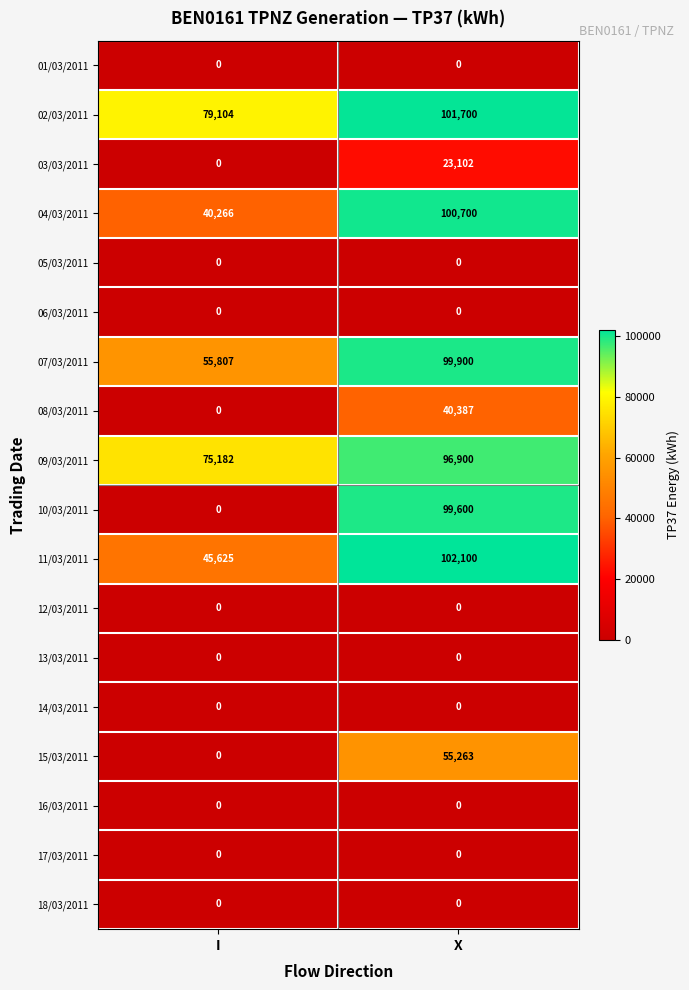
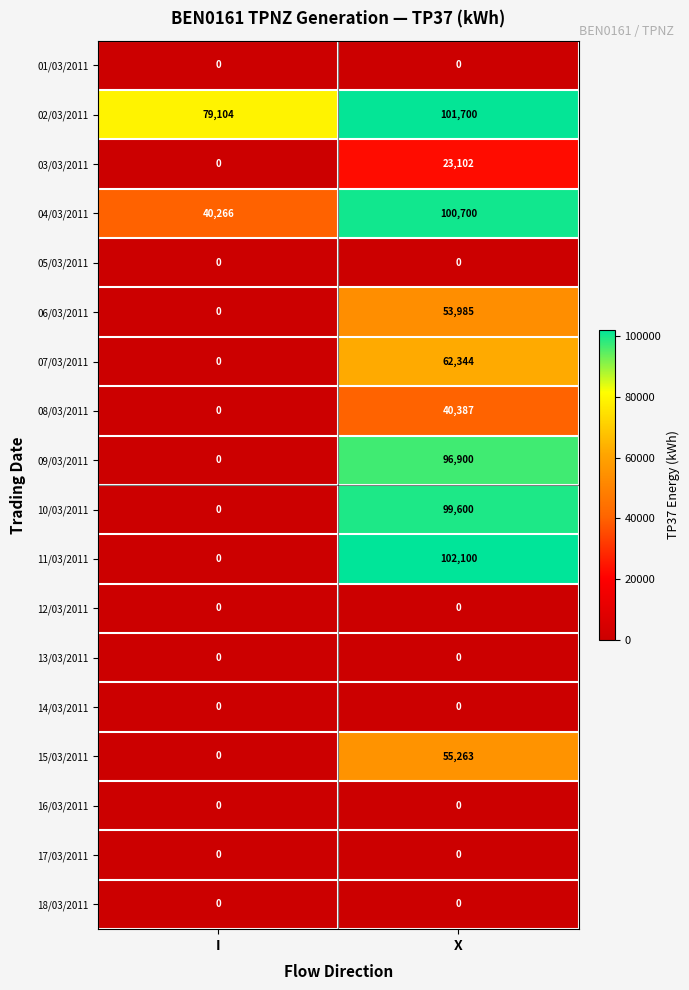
06/03/2011, X: 0 -> 53,985
07/03/2011, I: 55,807 -> 0
07/03/2011, X: 99,900 -> 62,344
09/03/2011, I: 75,182 -> 0
11/03/2011, I: 45,625 -> 0
